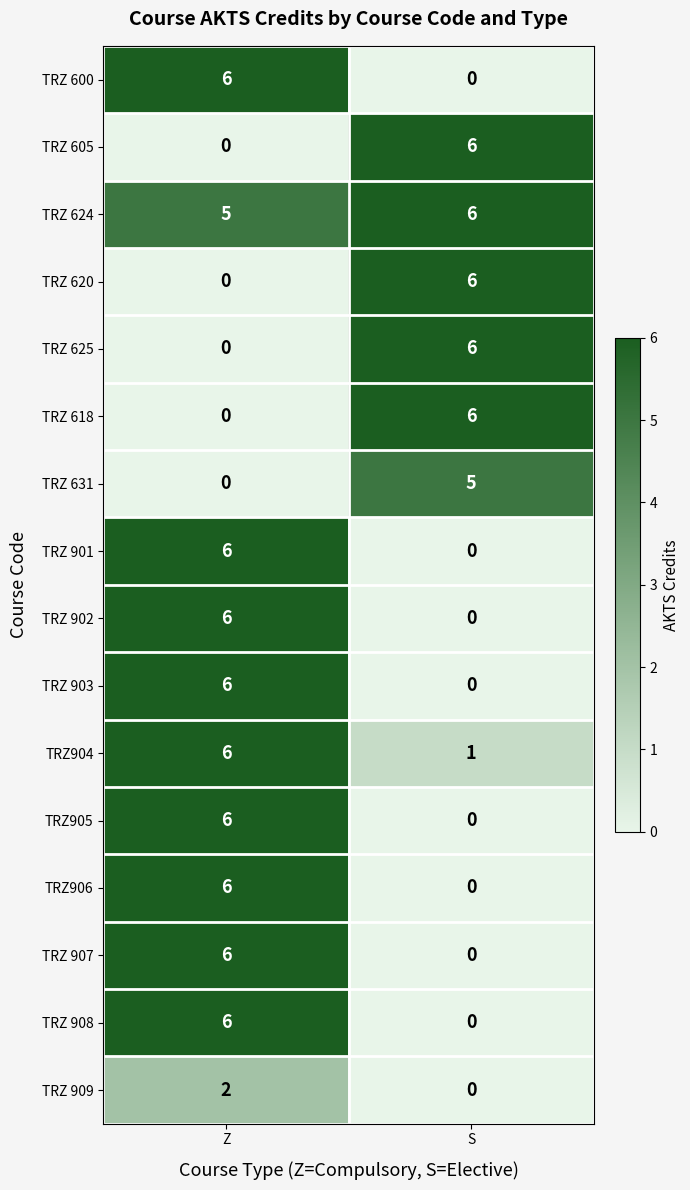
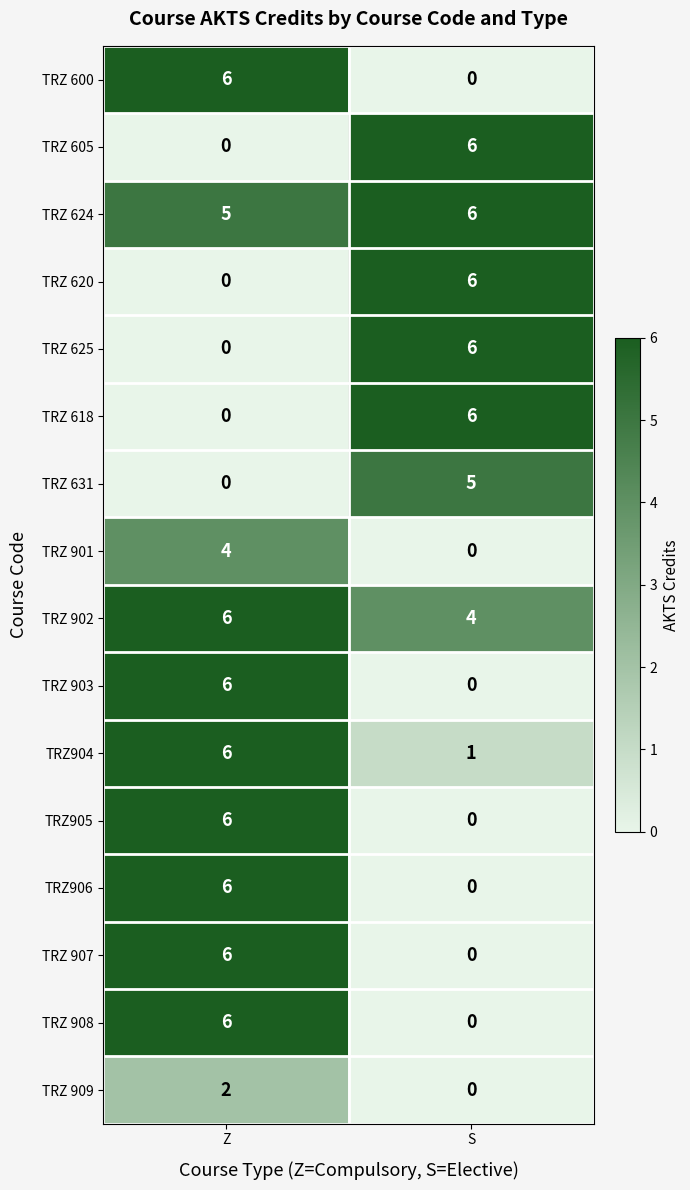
TRZ 901, Z: 6 -> 4
TRZ 902, S: 0 -> 4
